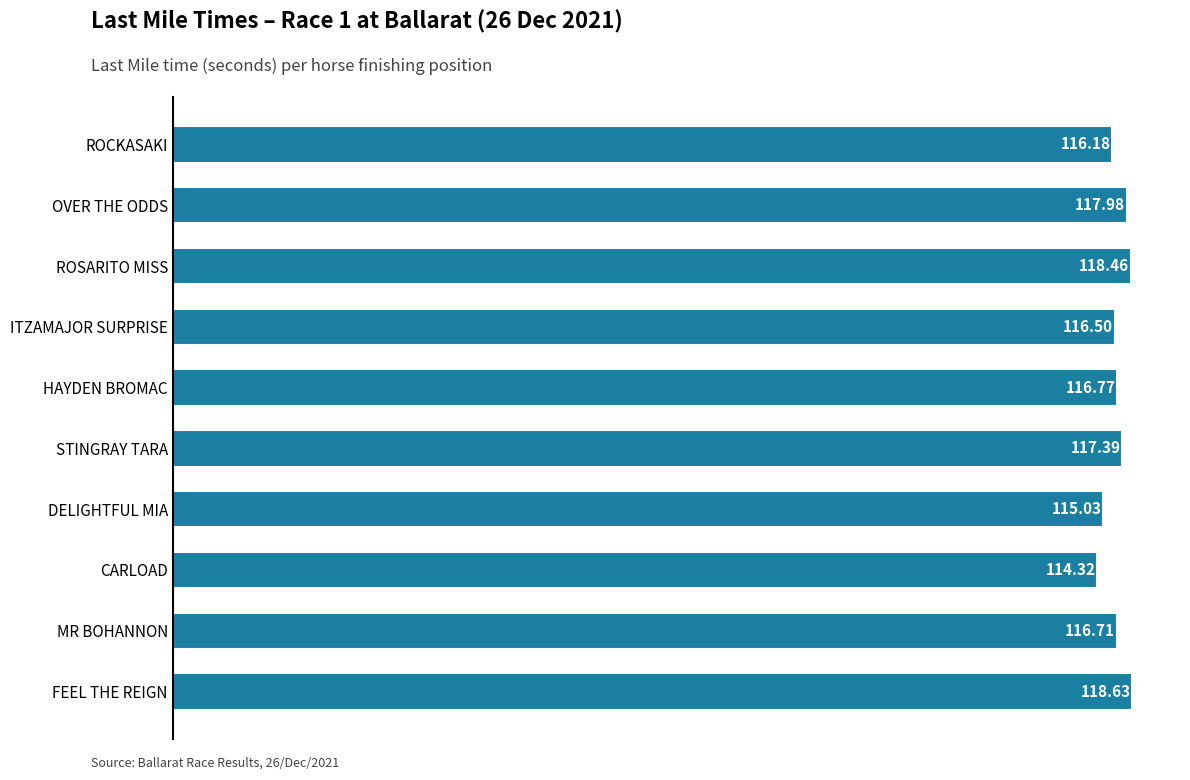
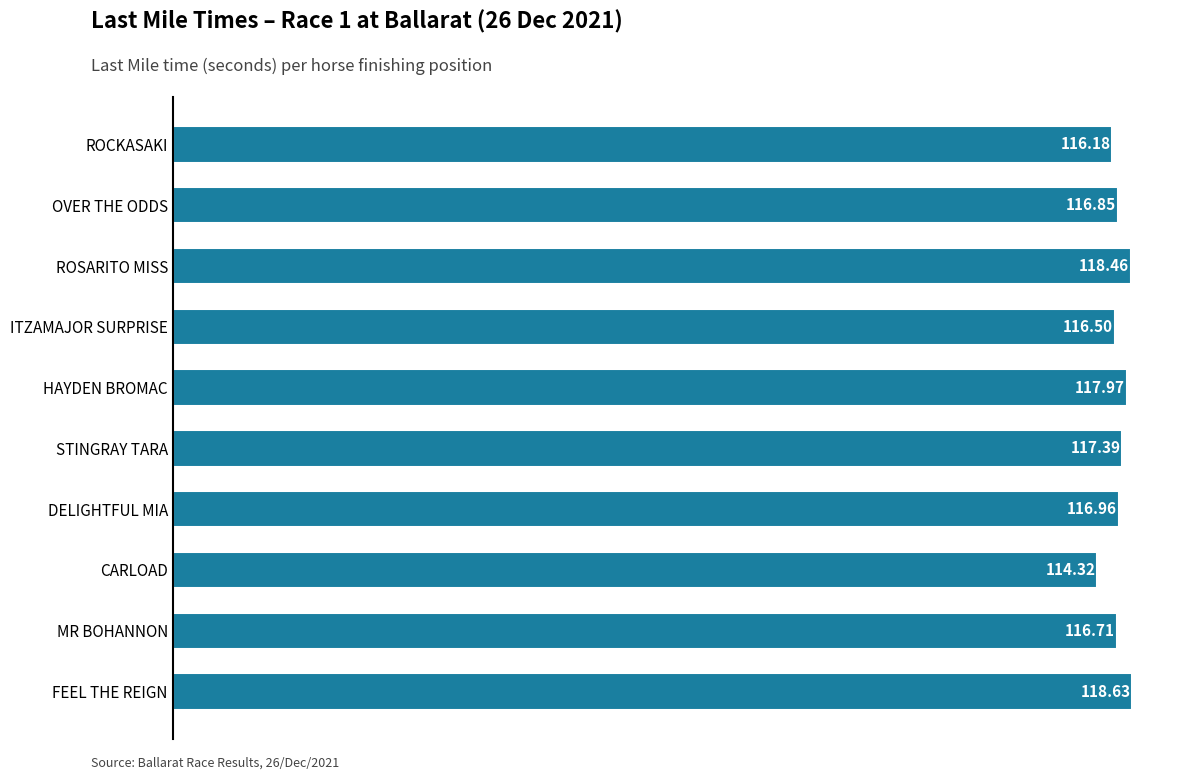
OVER THE ODDS: 117.98 -> 116.85
HAYDEN BROMAC: 116.77 -> 117.97
DELIGHTFUL MIA: 115.03 -> 116.96
